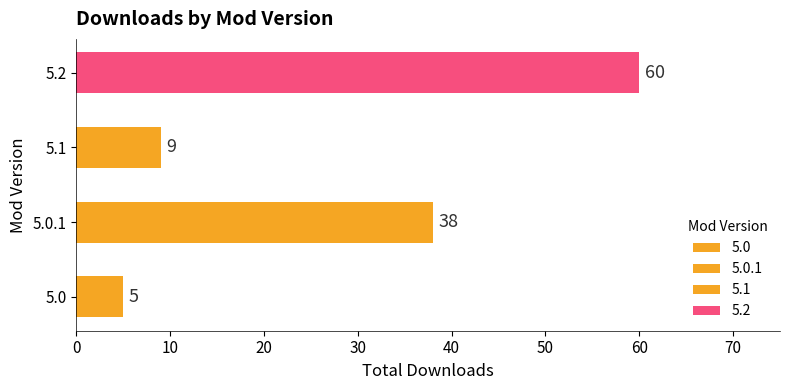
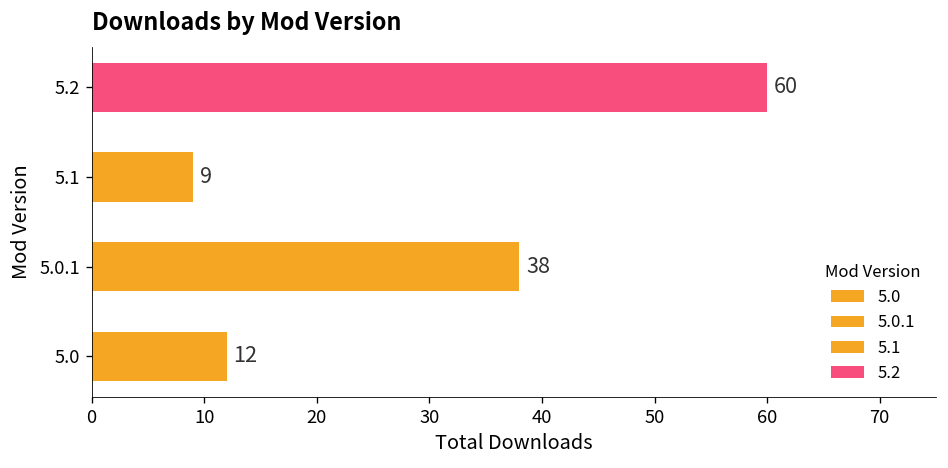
5.0: 5 -> 12
